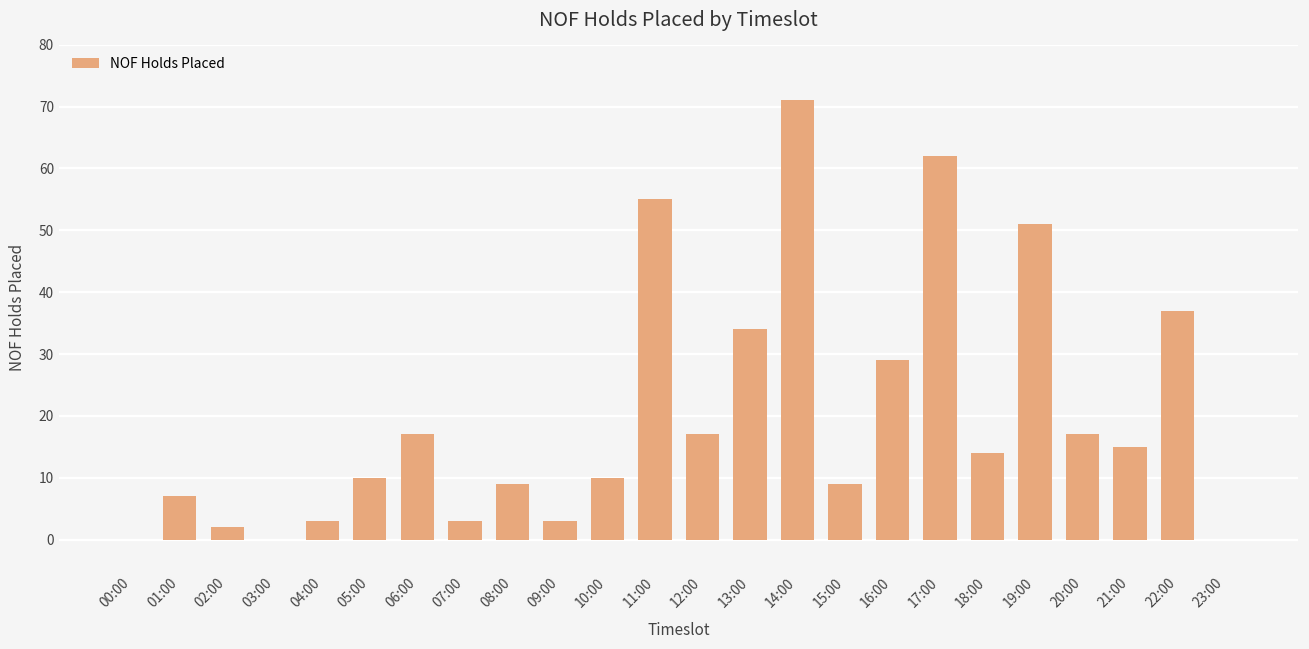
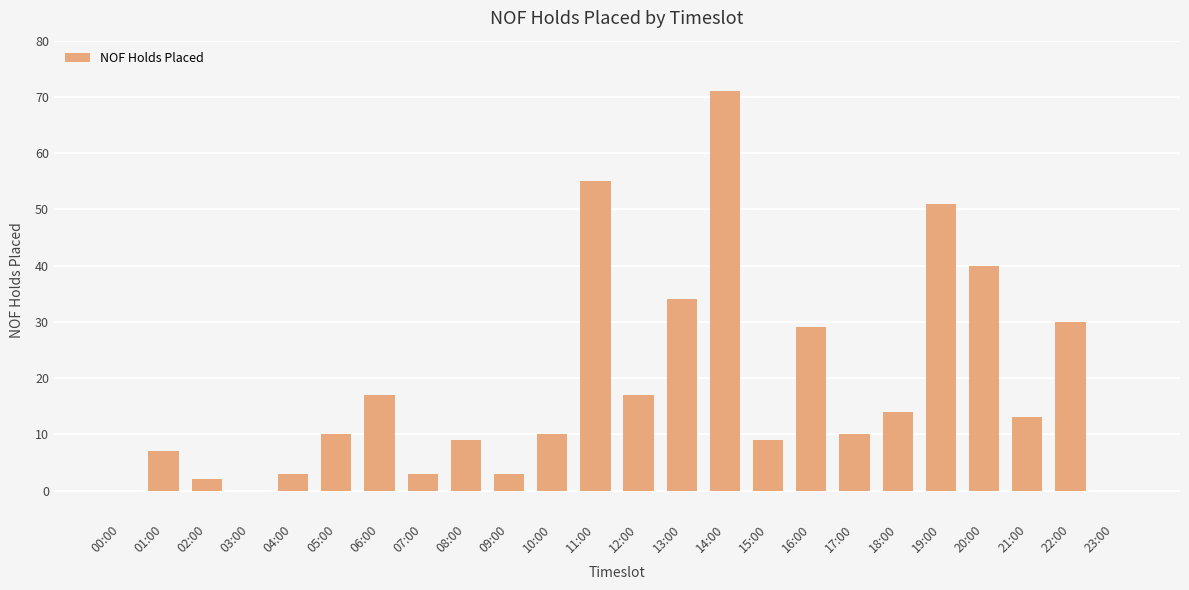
17:00: 62 -> 10
20:00: 17 -> 40
21:00: 15 -> 13
22:00: 37 -> 30
